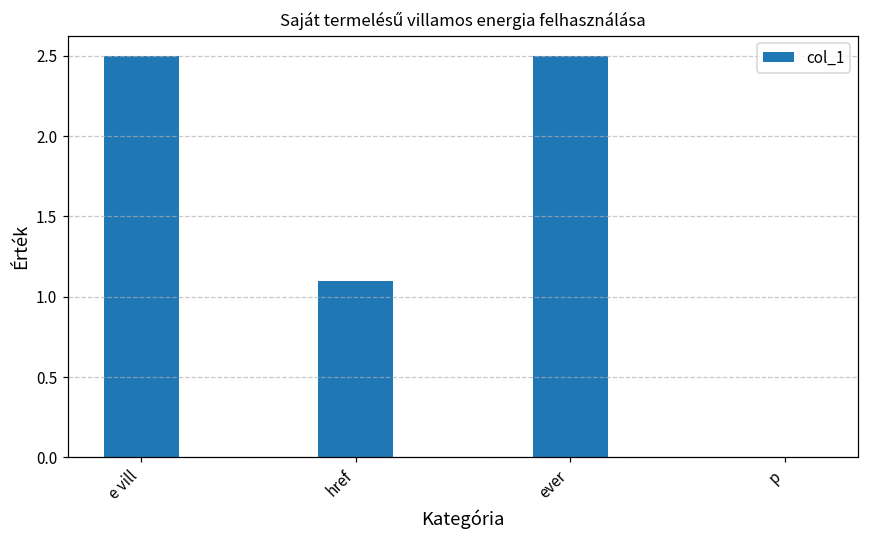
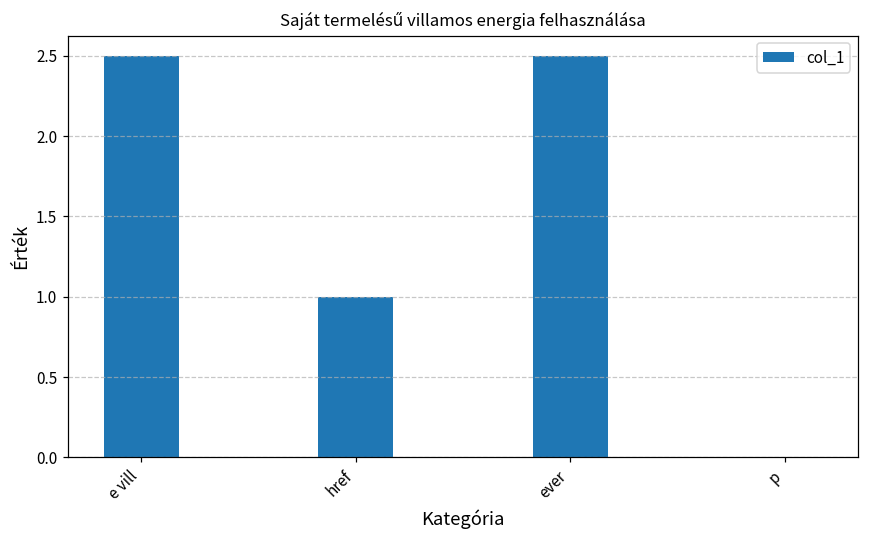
href: 1.1 -> 1.0
